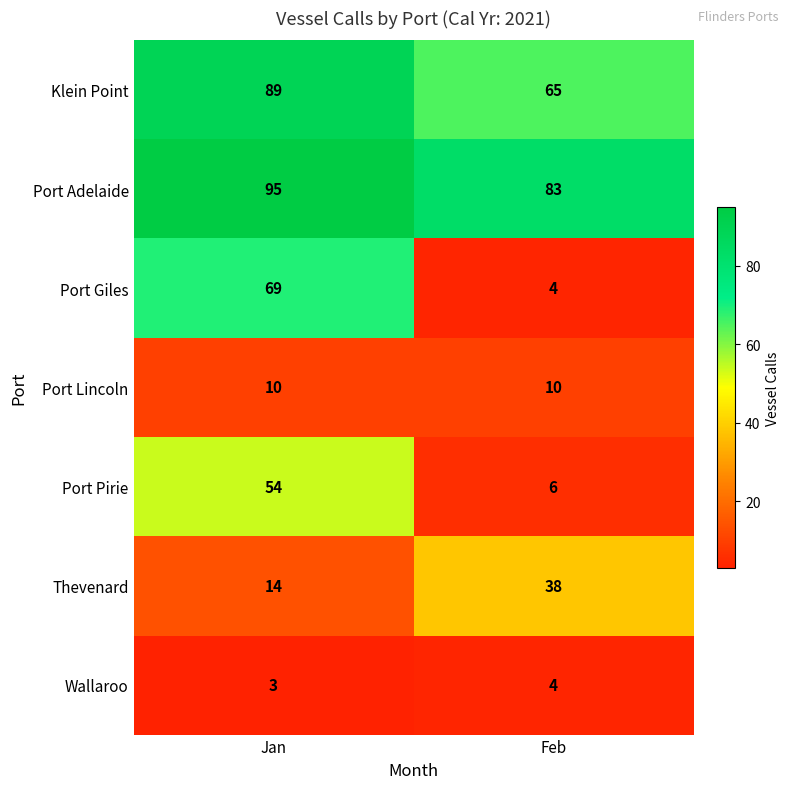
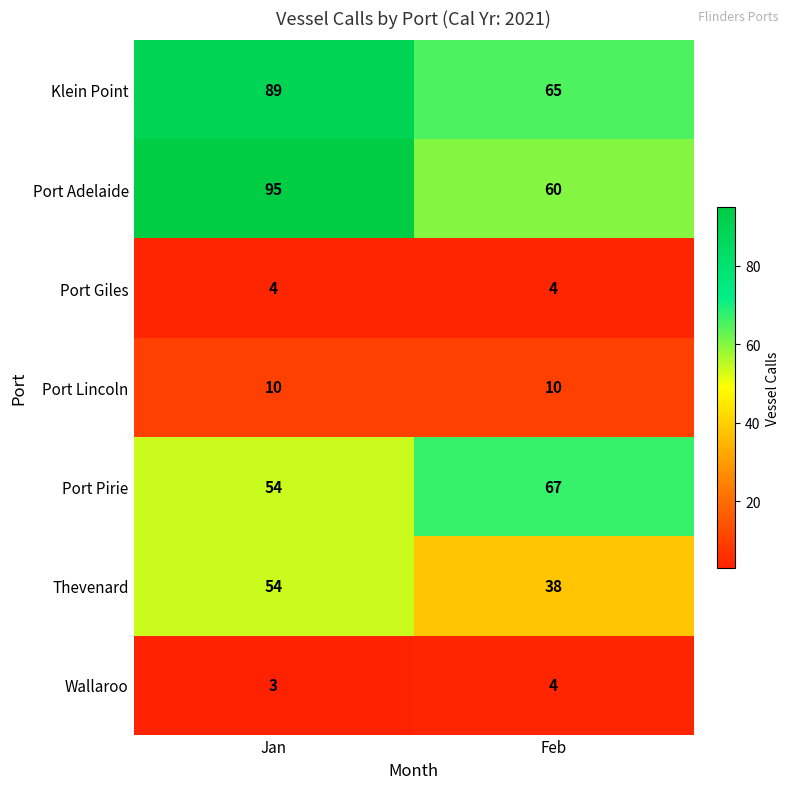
Port Adelaide, Feb: 83 -> 60
Port Giles, Jan: 69 -> 4
Port Pirie, Feb: 6 -> 67
Thevenard, Jan: 14 -> 54
